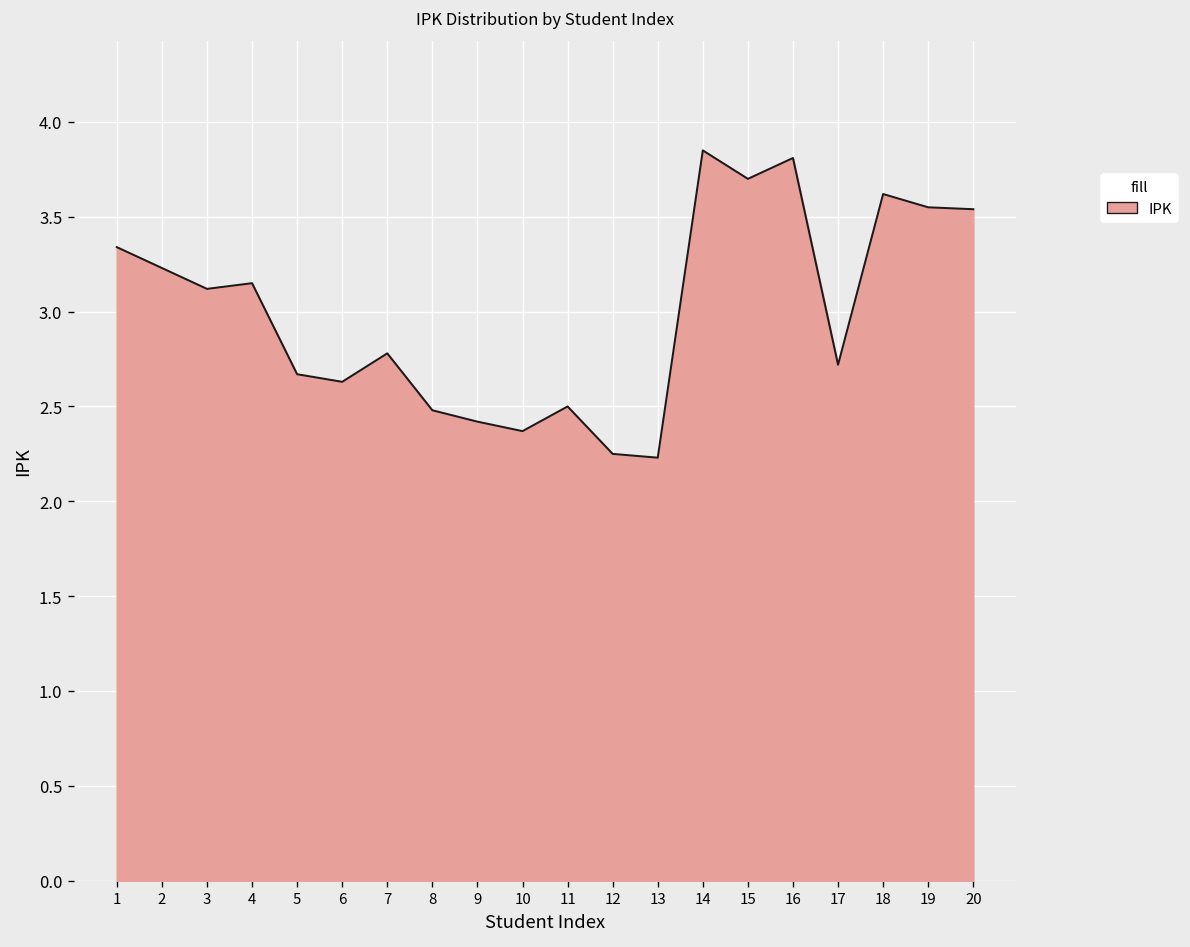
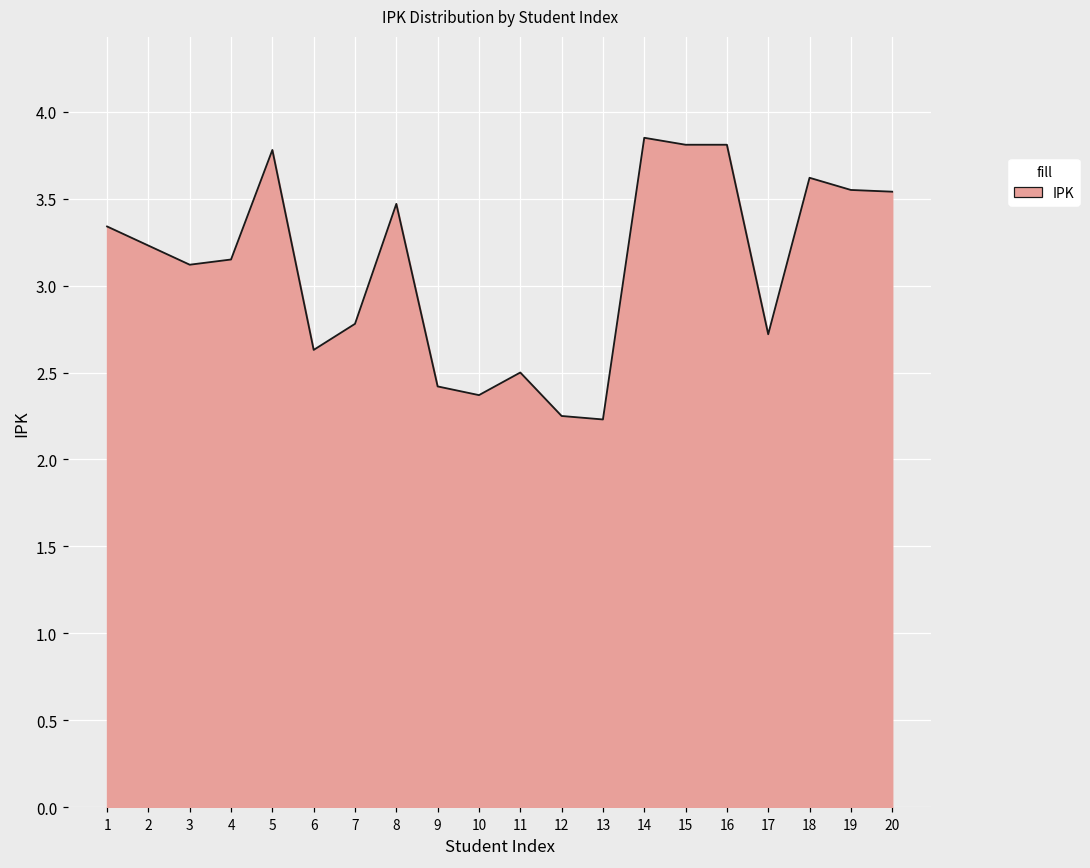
5: 2.67 -> 3.78
8: 2.48 -> 3.47
15: 3.70 -> 3.81
